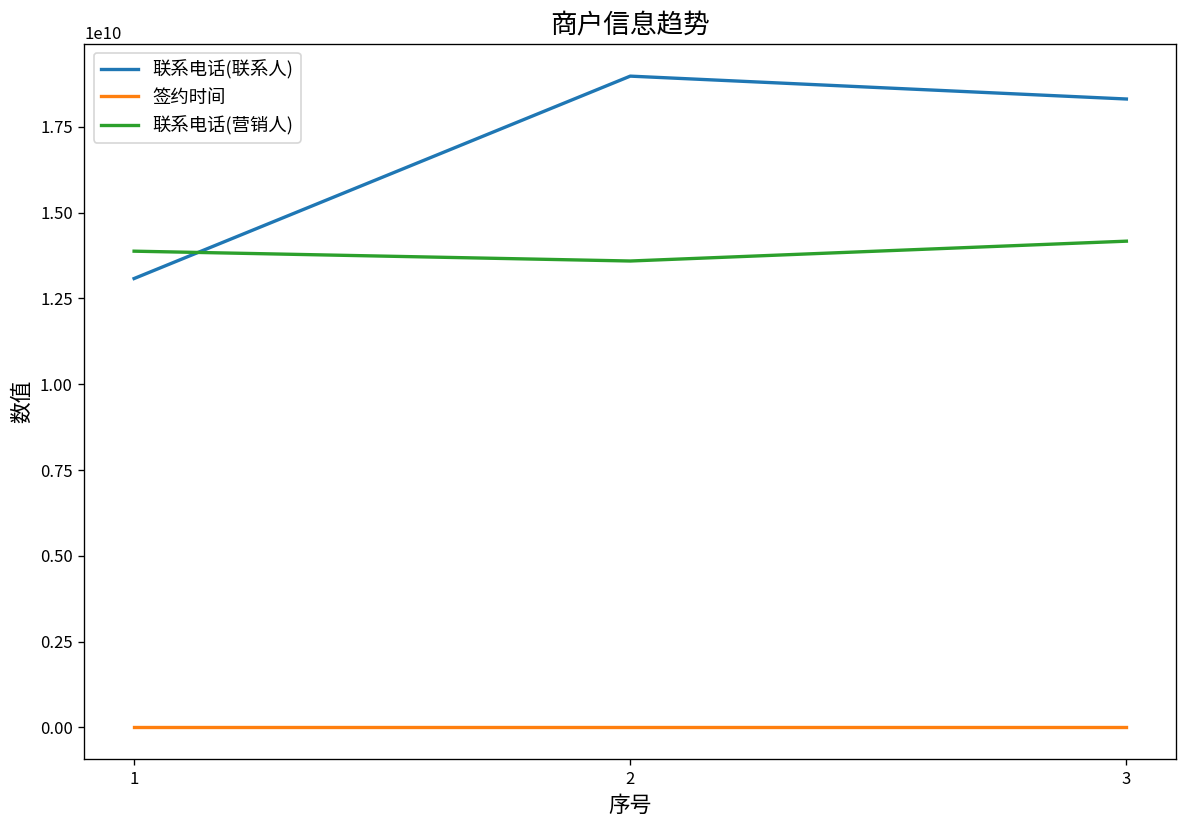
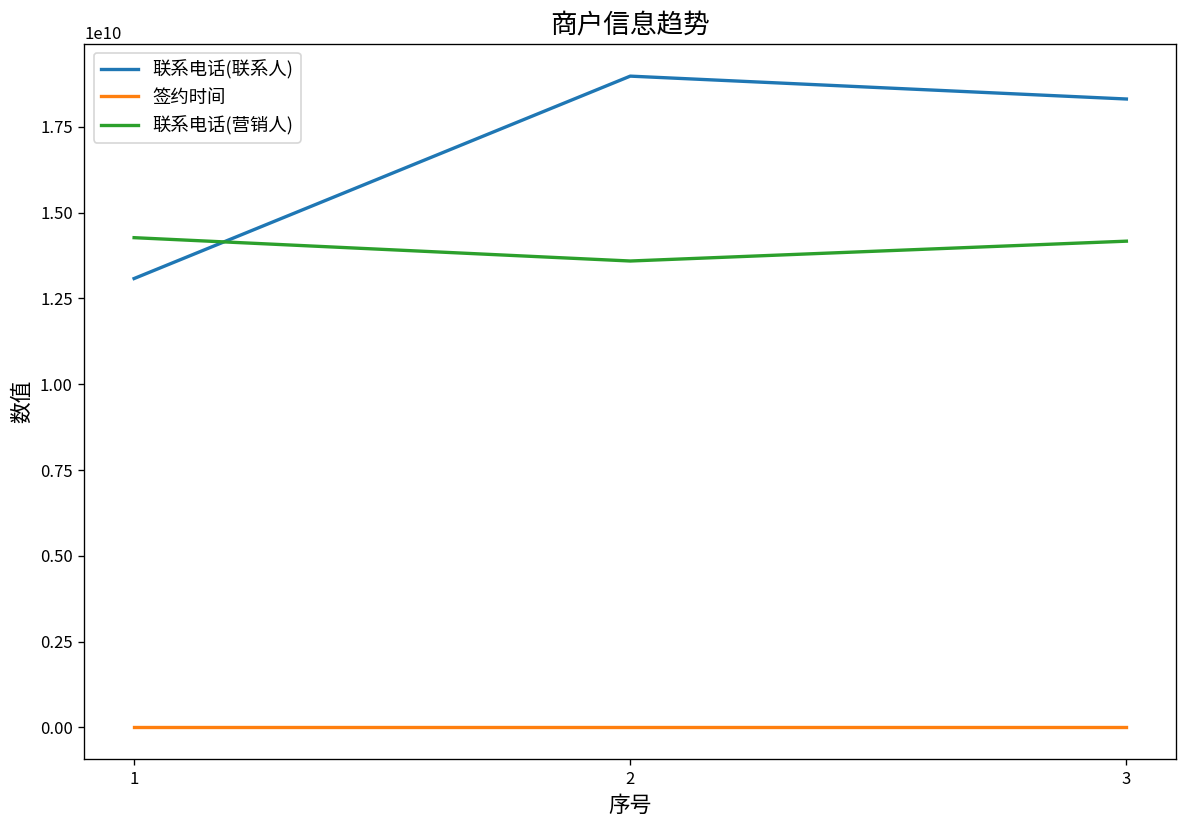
联系电话(营销人), 1: 13900000000 -> 14300000000
